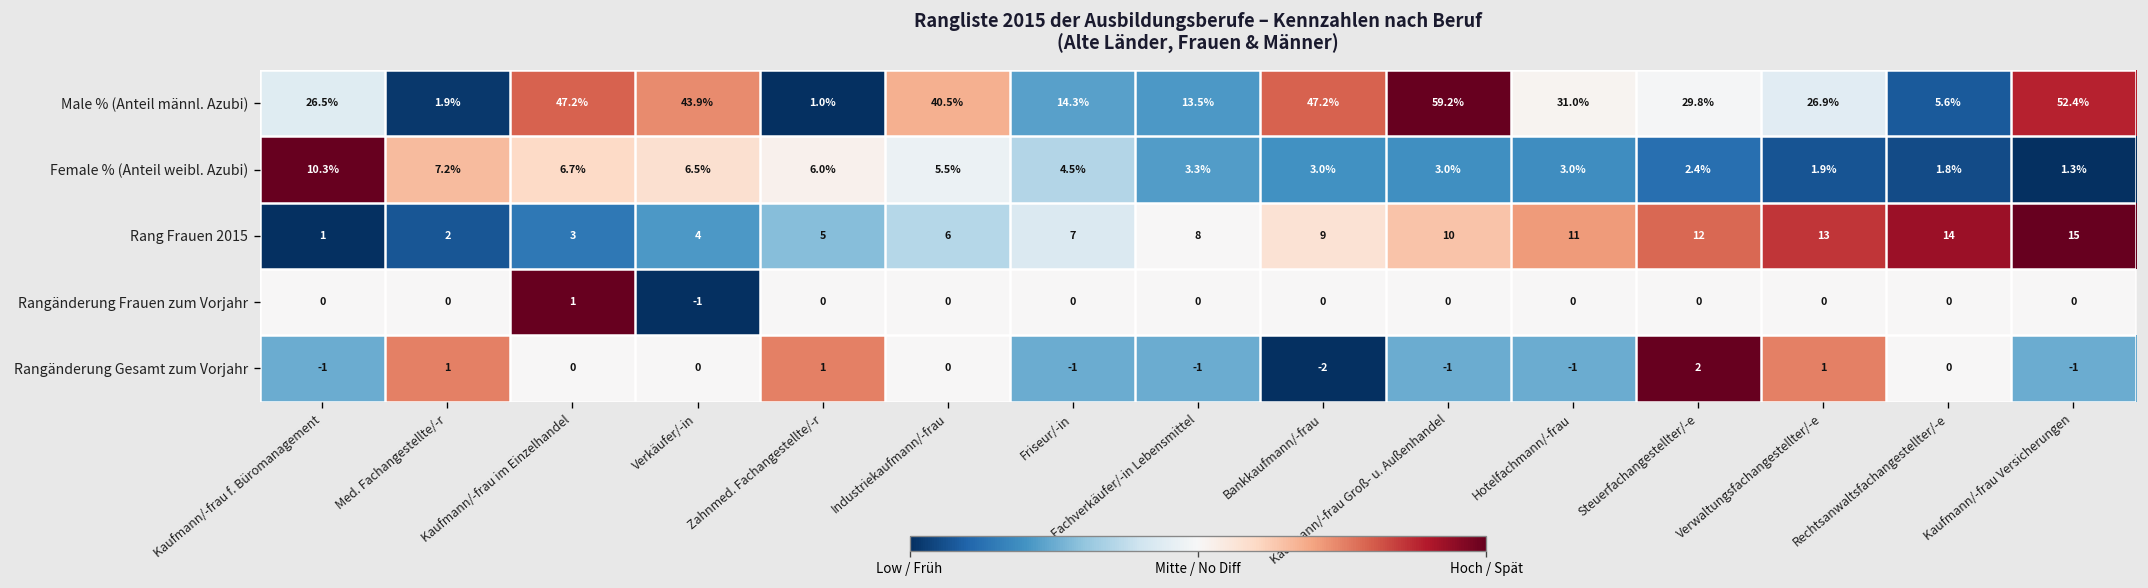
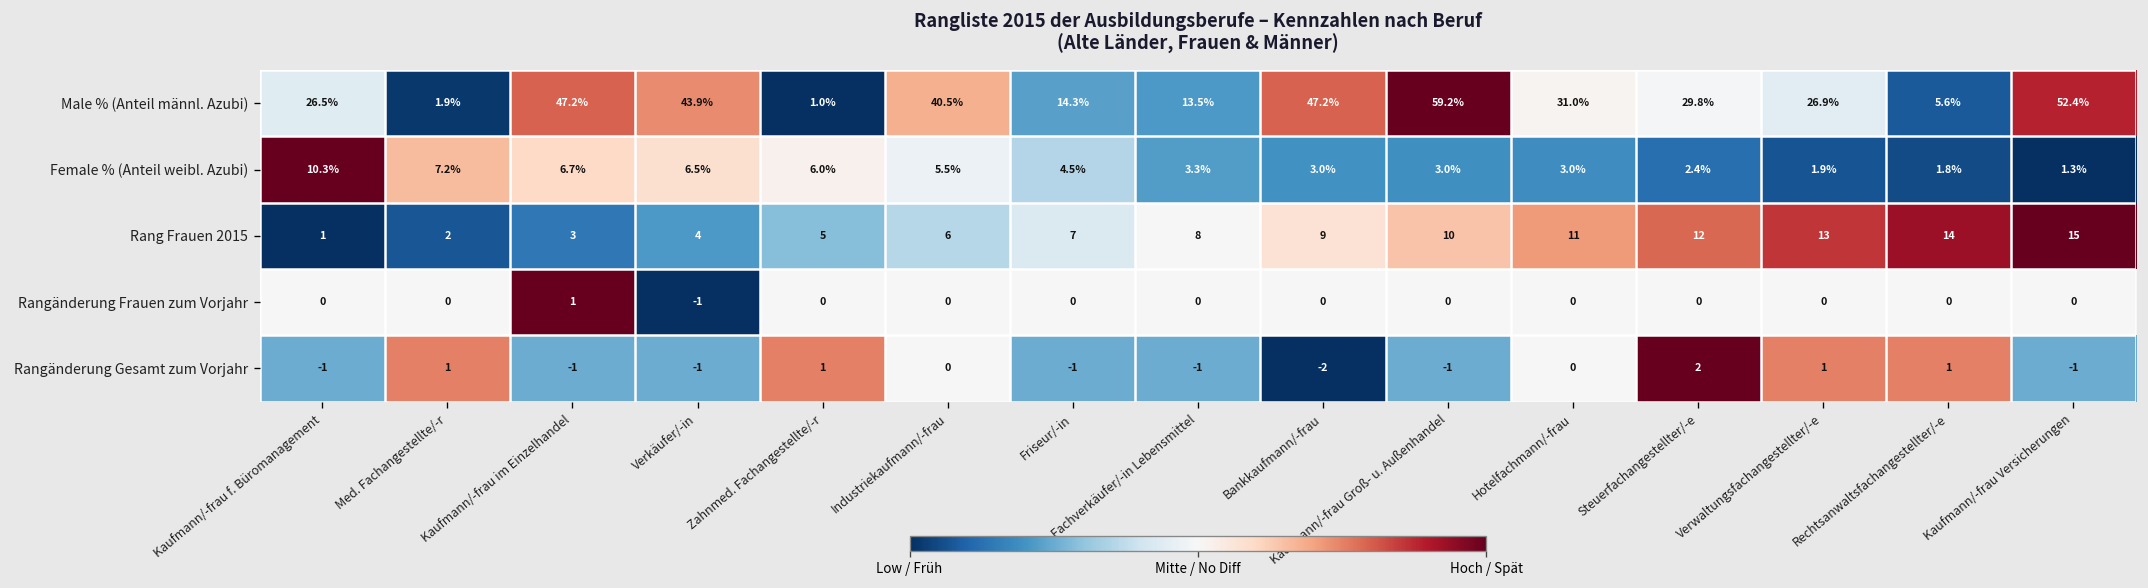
Rangänderung Gesamt zum Vorjahr, Kaufmann/-frau im Einzelhandel: 0 -> -1
Rangänderung Gesamt zum Vorjahr, Verkäufer/-in: 0 -> -1
Rangänderung Gesamt zum Vorjahr, Hotelfachmann/-frau: -1 -> 0
Rangänderung Gesamt zum Vorjahr, Rechtsanwaltsfachangestellter/-e: 0 -> 1
